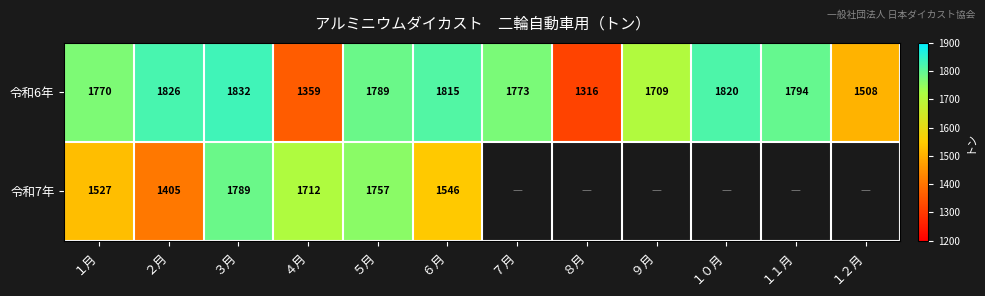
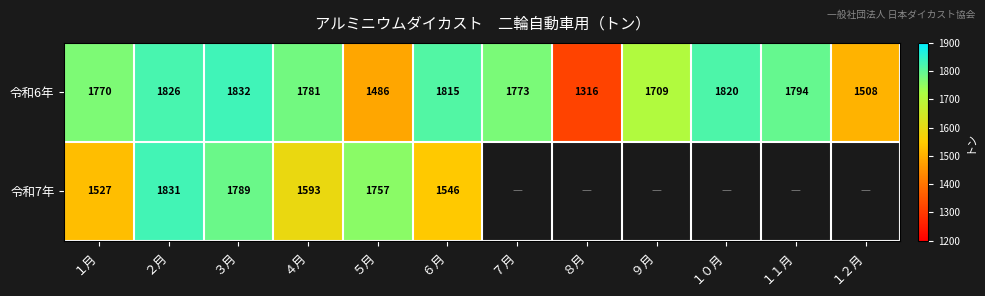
令和6年, ４月: 1359 -> 1781
令和6年, ５月: 1789 -> 1486
令和7年, ２月: 1405 -> 1831
令和7年, ４月: 1712 -> 1593
